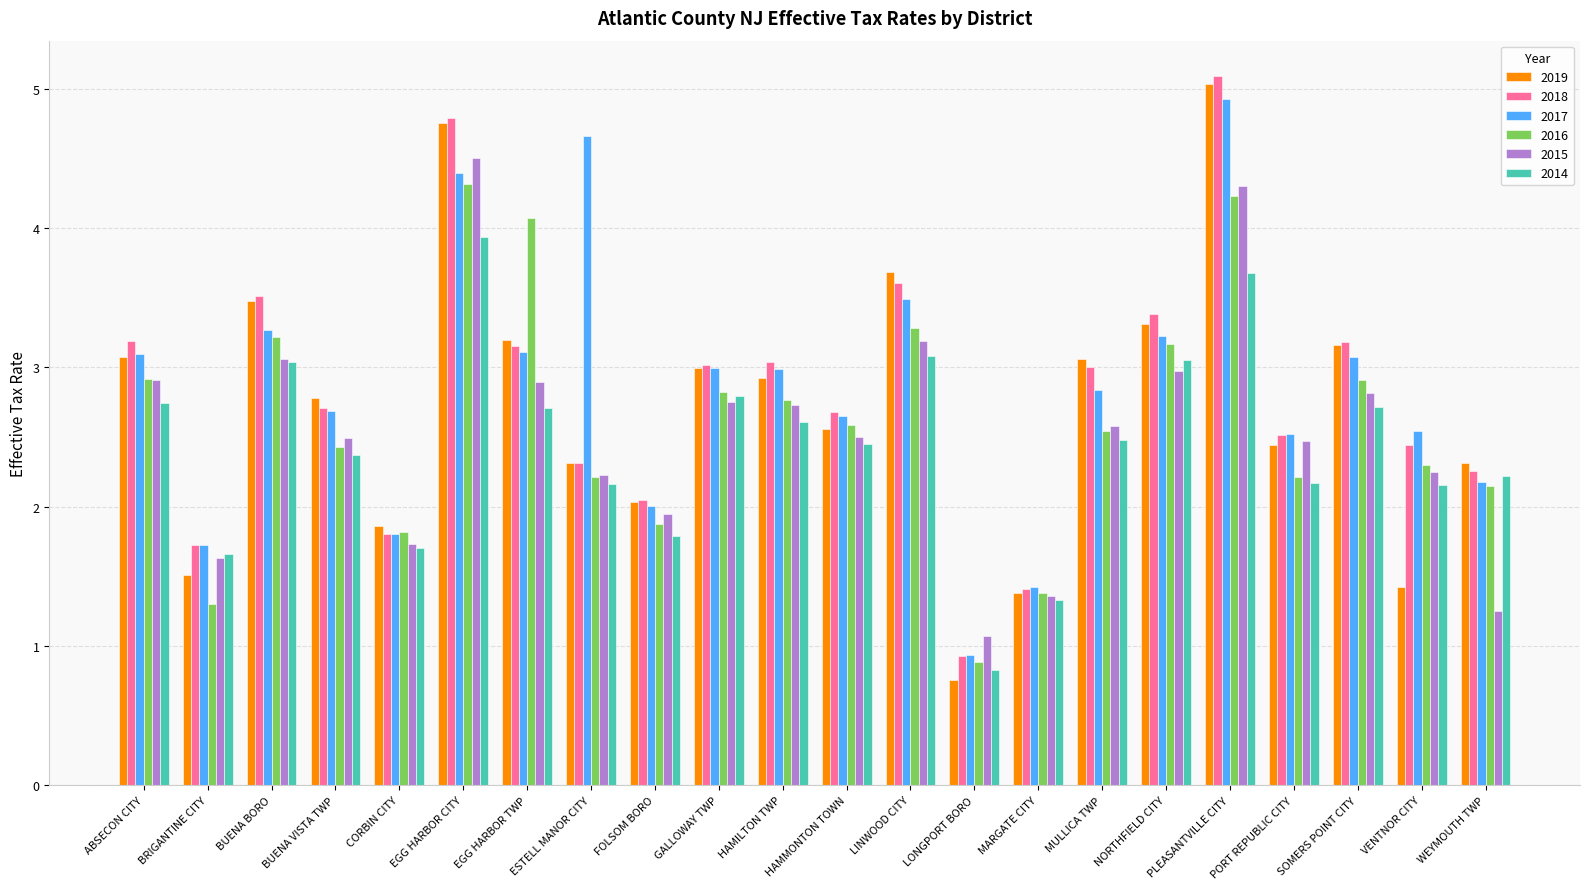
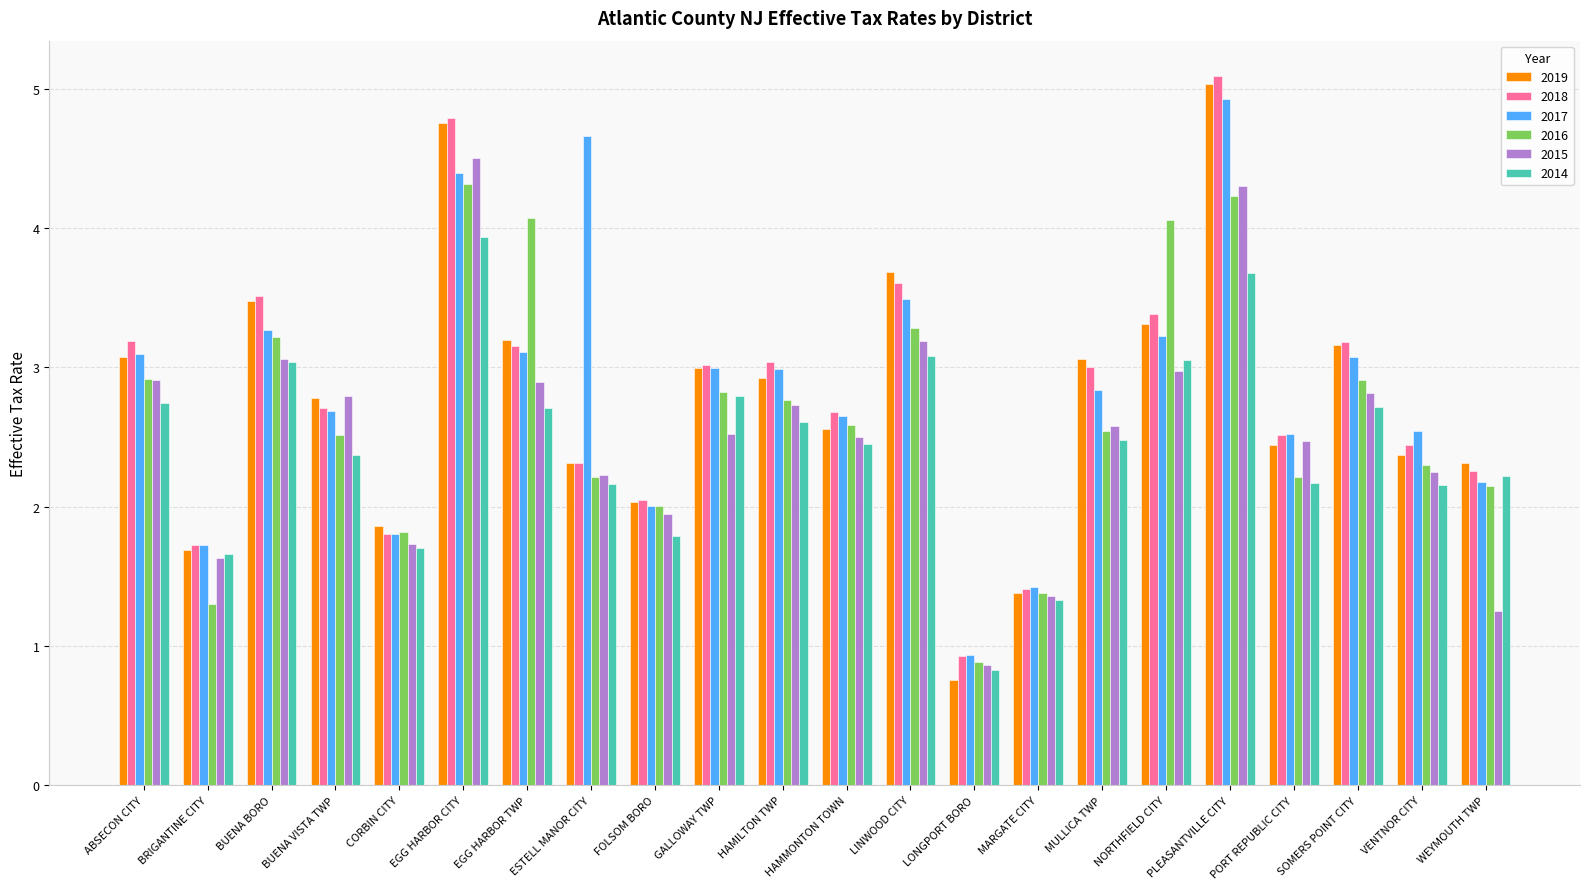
2019, BRIGANTINE CITY: 1.51 -> 1.69
2016, BUENA VISTA TWP: 2.43 -> 2.51
2015, BUENA VISTA TWP: 2.49 -> 2.79
2016, FOLSOM BORO: 1.88 -> 2.00
2015, GALLOWAY TWP: 2.75 -> 2.52
2015, LONGPORT BORO: 1.07 -> 0.86
2016, NORTHFIELD CITY: 3.17 -> 4.06
2019, VENTNOR CITY: 1.42 -> 2.37
